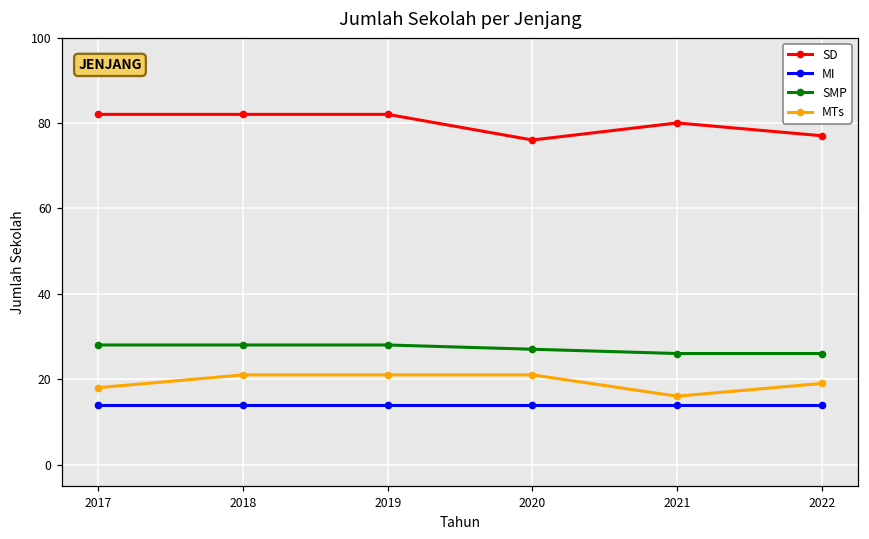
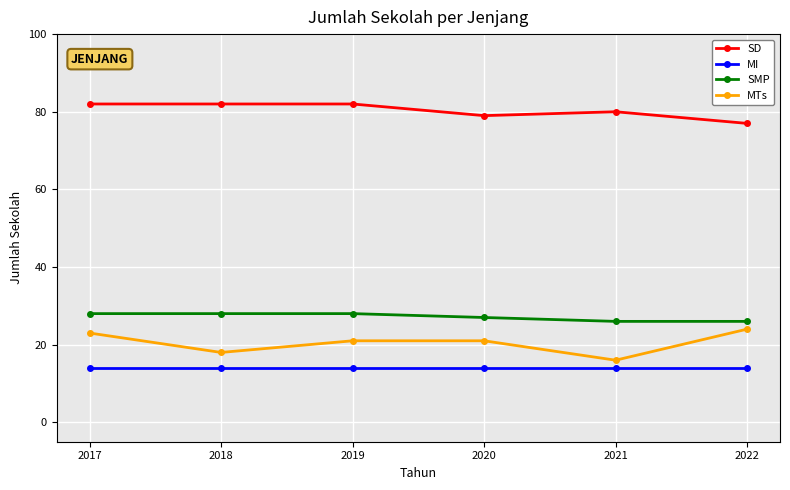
MTs, 2017: 18 -> 23
MTs, 2018: 21 -> 18
SD, 2020: 76 -> 79
MTs, 2022: 19 -> 24
